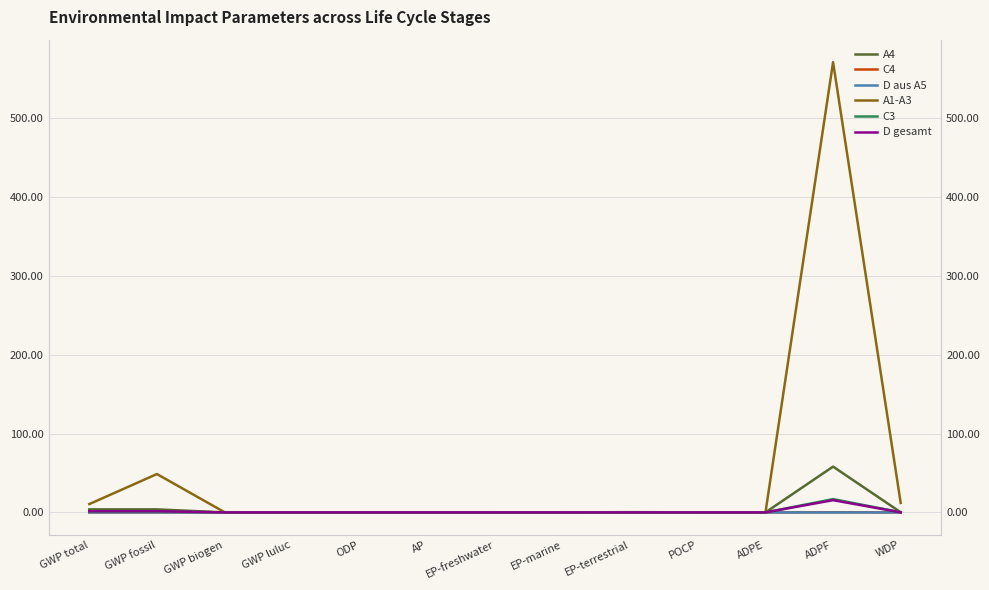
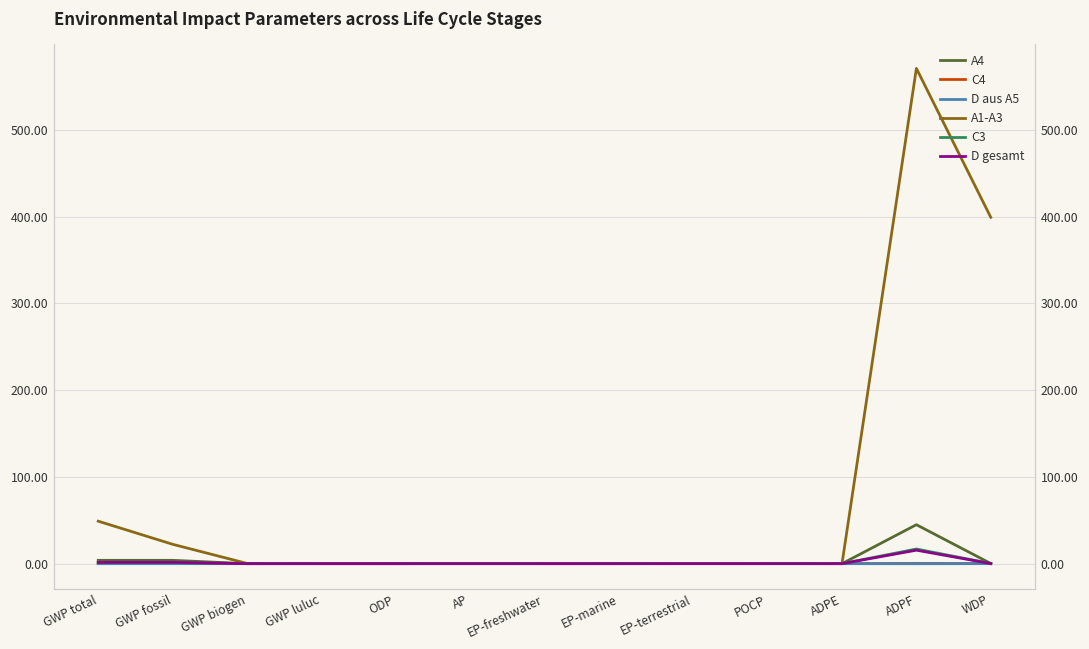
A1-A3, GWP total: 10 -> 50
A1-A3, GWP fossil: 50 -> 20
A4, ADPF: 60 -> 40
A1-A3, WDP: 10 -> 400
